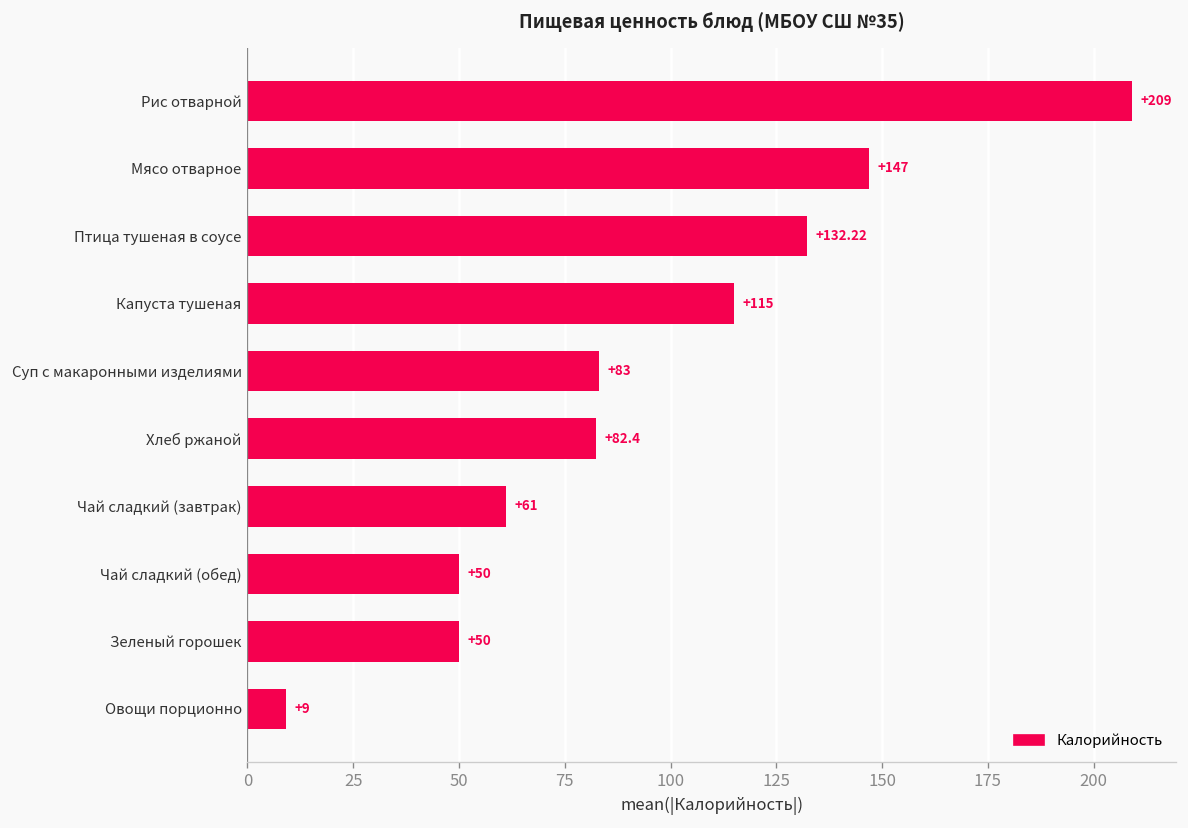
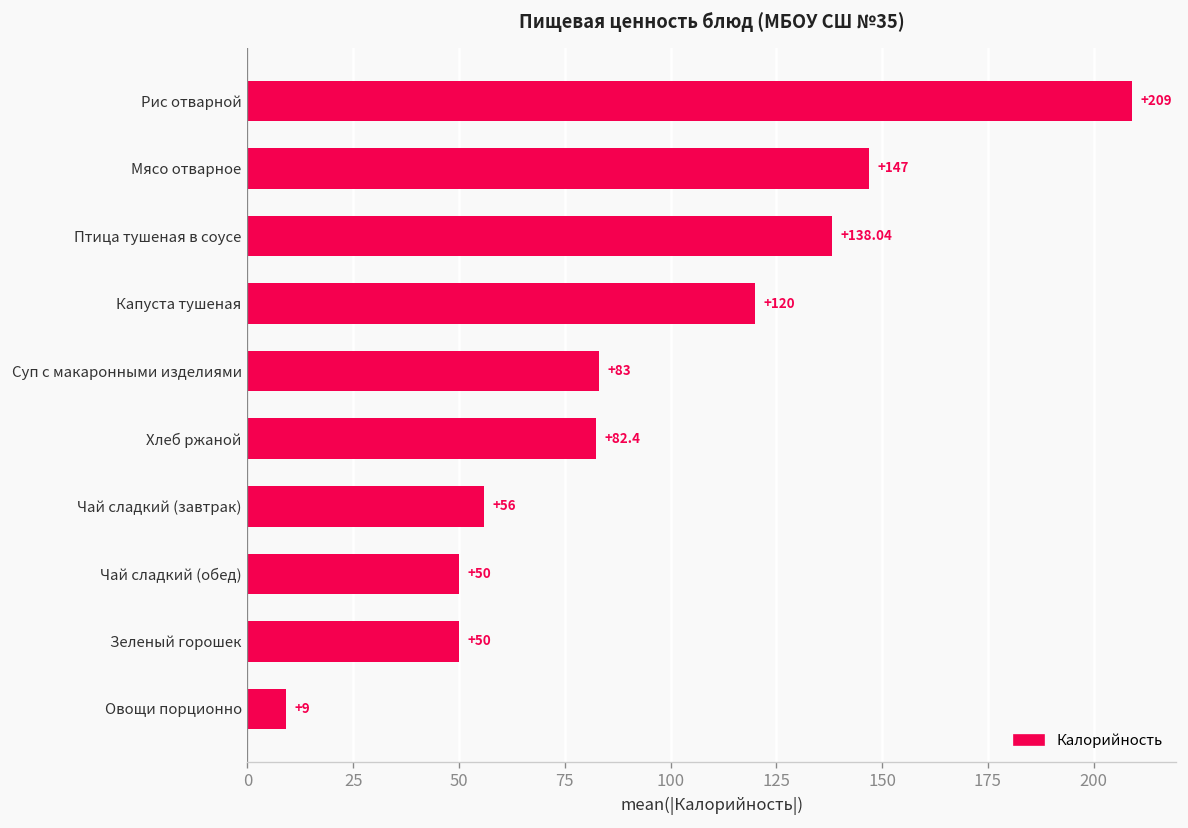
Птица тушеная в соусе: +132.22 -> +138.04
Капуста тушеная: +115 -> +120
Чай сладкий (завтрак): +61 -> +56
